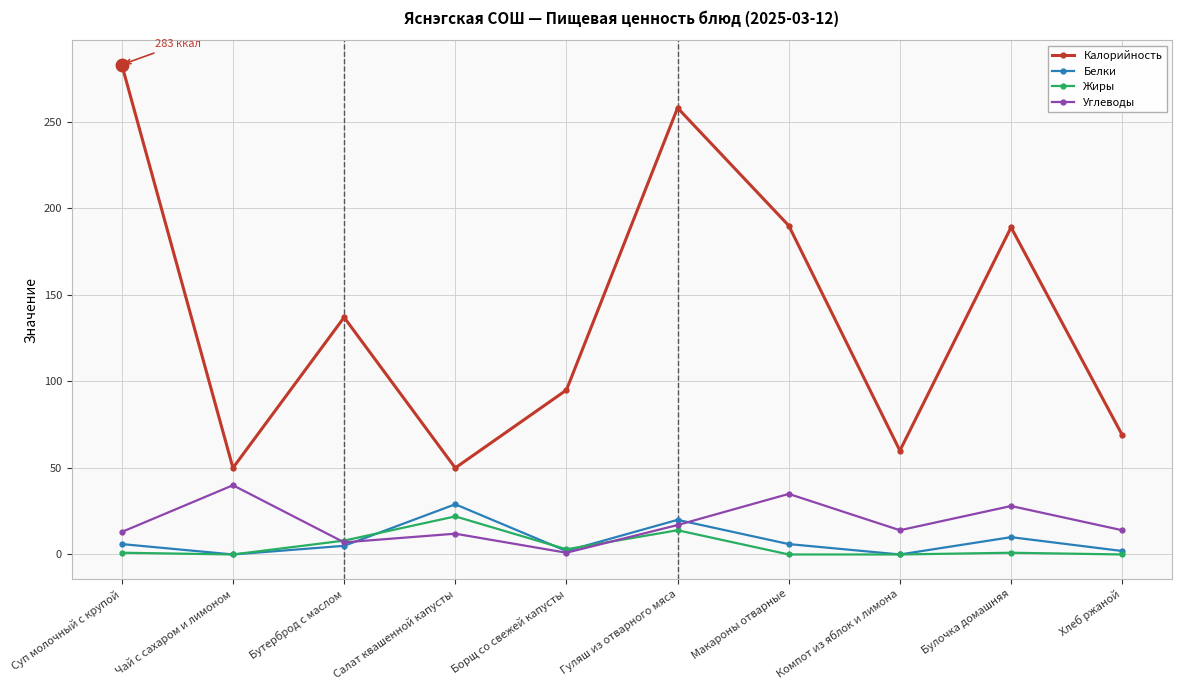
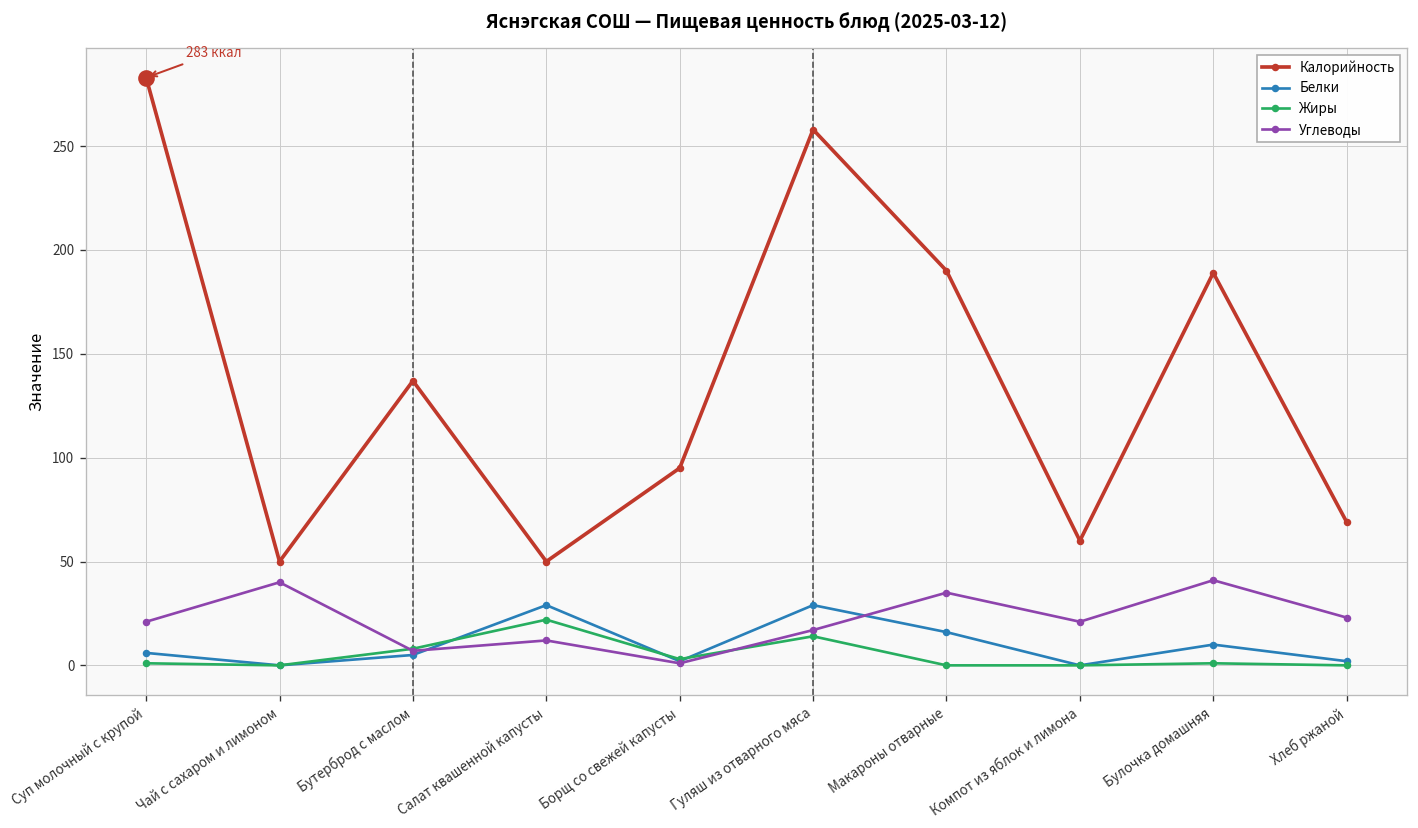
Углеводы, Суп молочный с крупой: 13 -> 21
Белки, Гуляш из отварного мяса: 20 -> 29
Белки, Макароны отварные: 6 -> 16
Углеводы, Компот из яблок и лимона: 14 -> 21
Углеводы, Булочка домашняя: 28 -> 41
Углеводы, Хлеб ржаной: 14 -> 23
